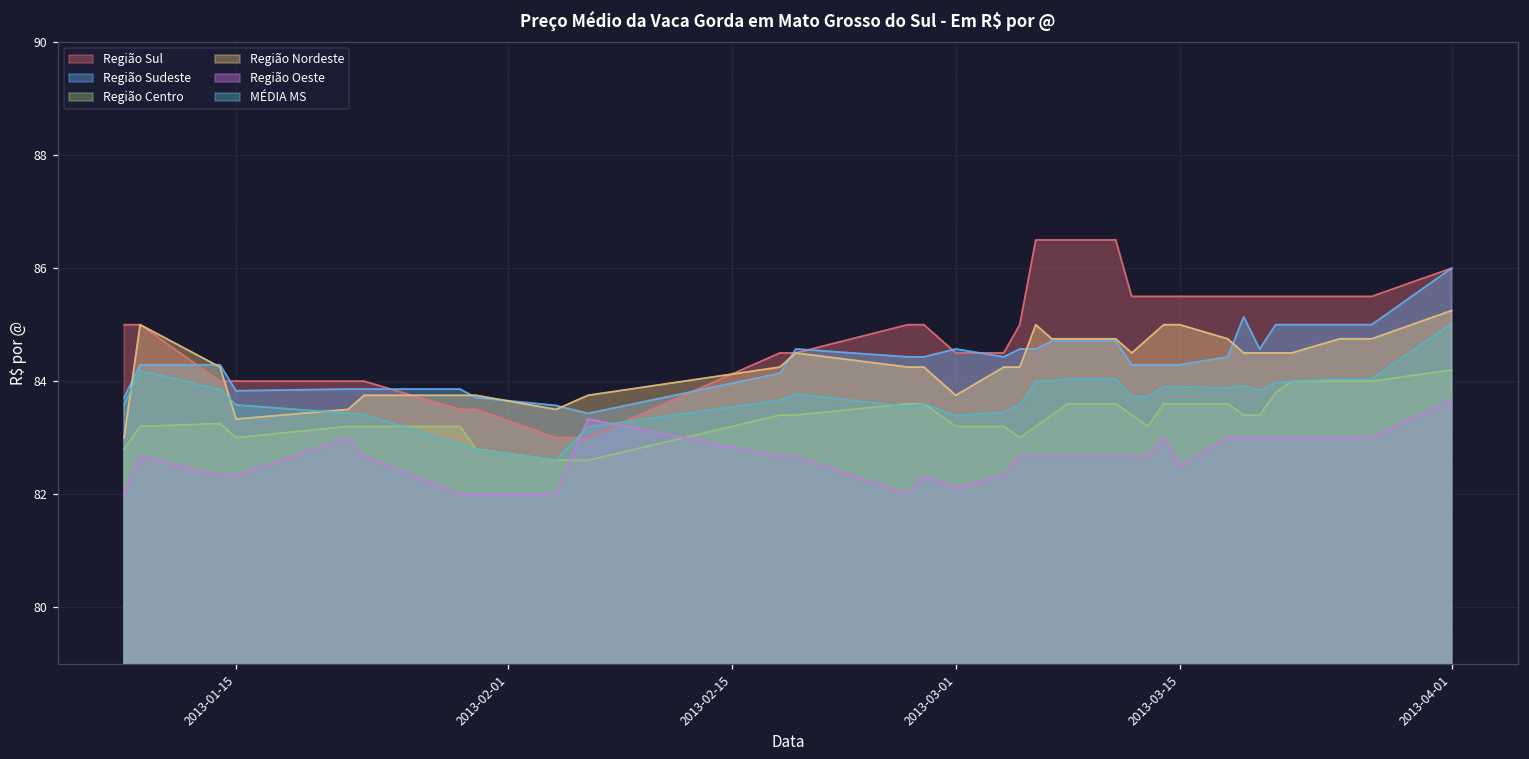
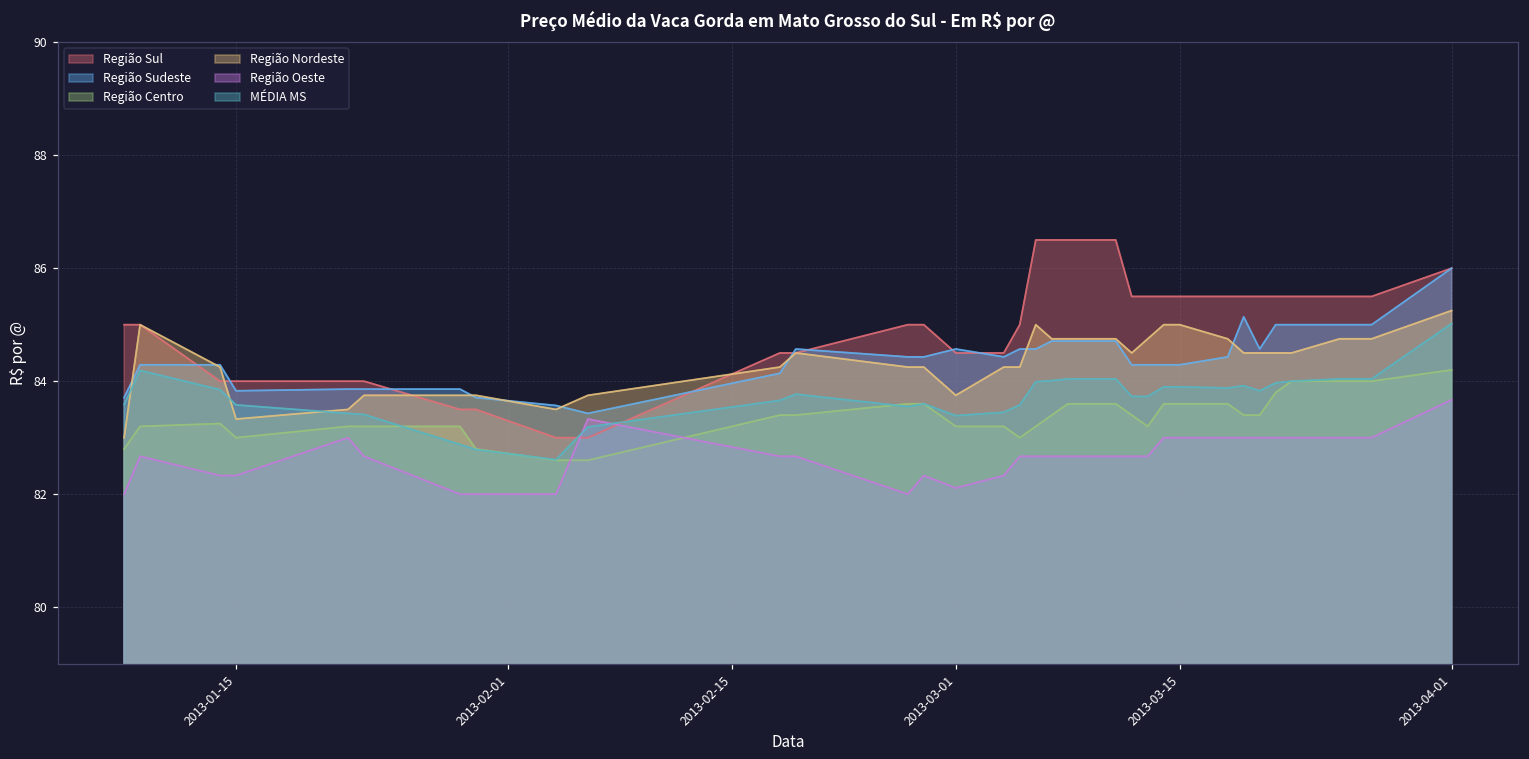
Região Oeste, 2013-03-15: 82.5 -> 83.0
